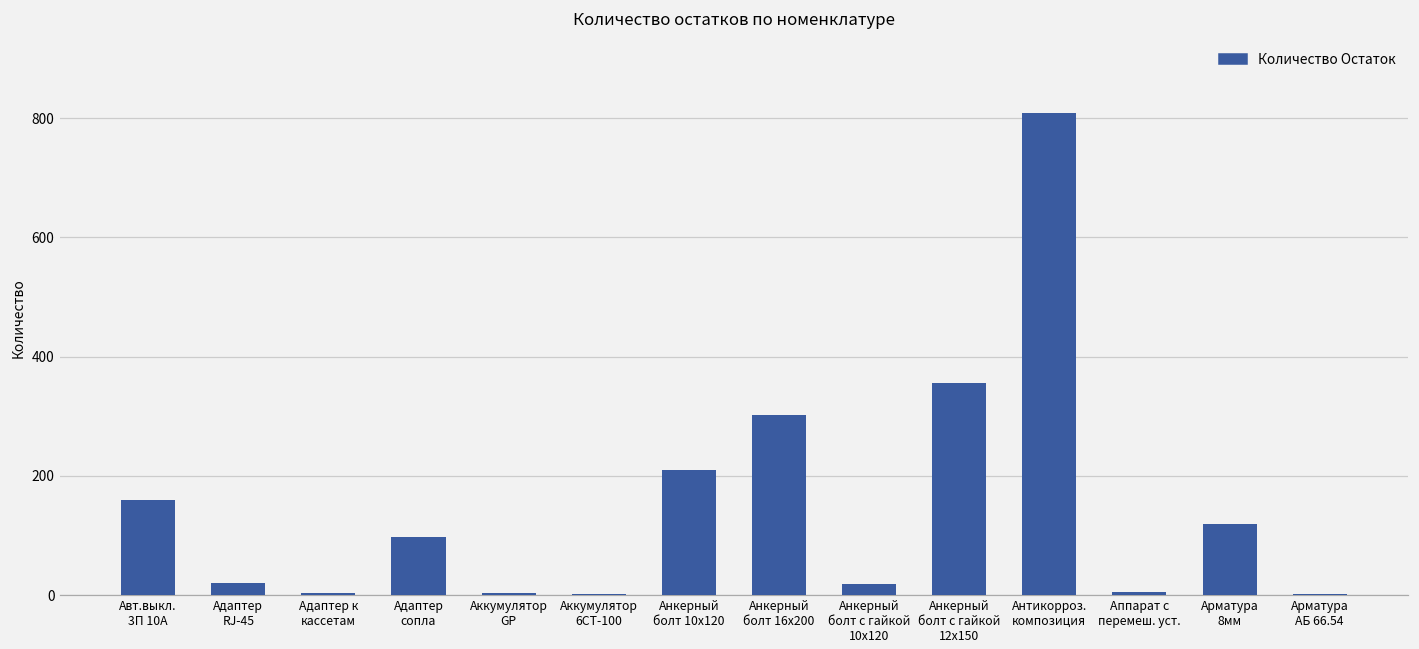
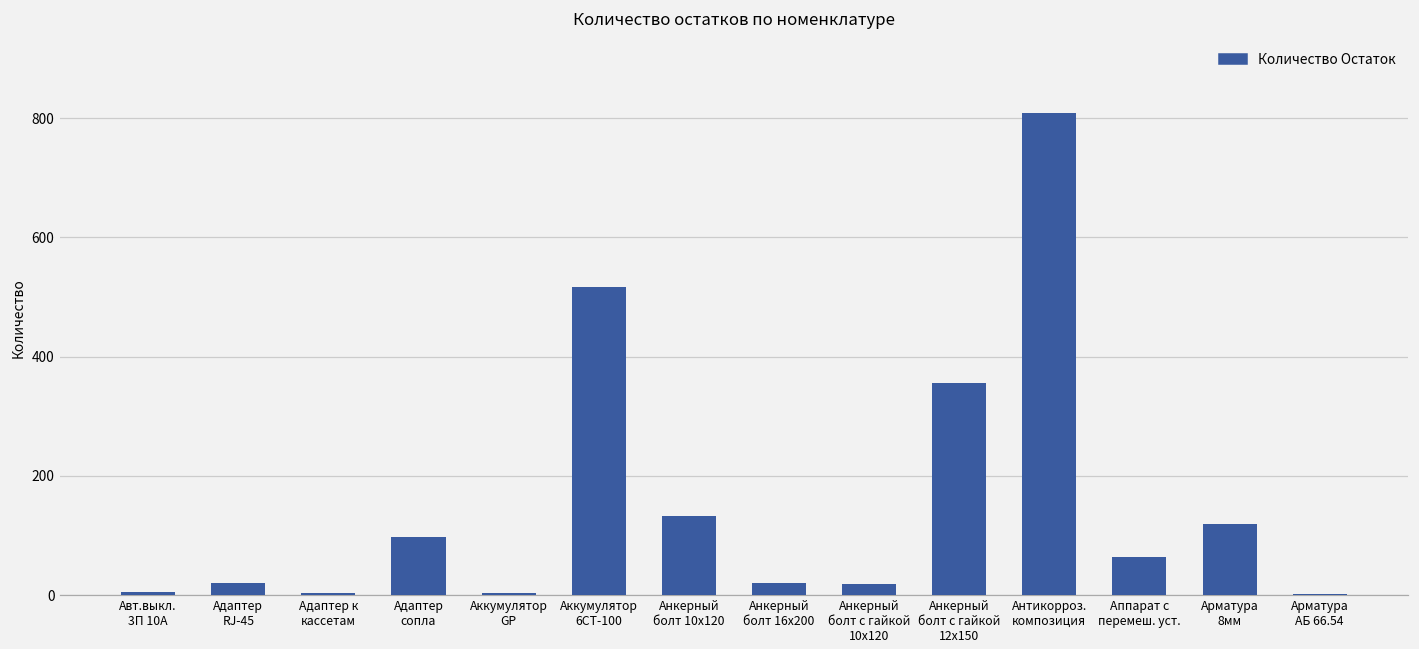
Авт.выкл. 3П 10А: 160 -> 10
Аккумулятор 6СТ-100: 0 -> 520
Анкерный болт 10х120: 210 -> 130
Анкерный болт 16х200: 300 -> 20
Аппарат с перемеш. уст.: 10 -> 60
